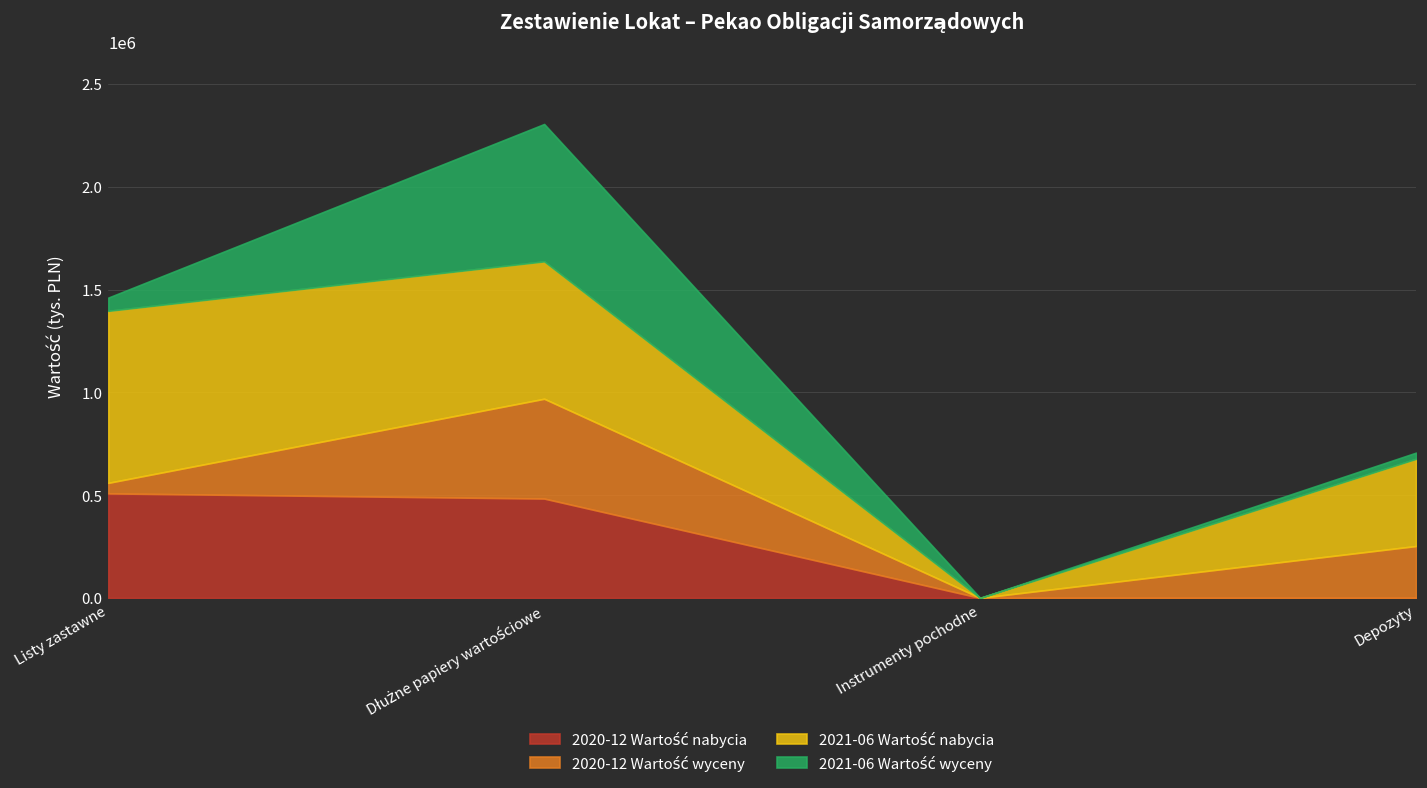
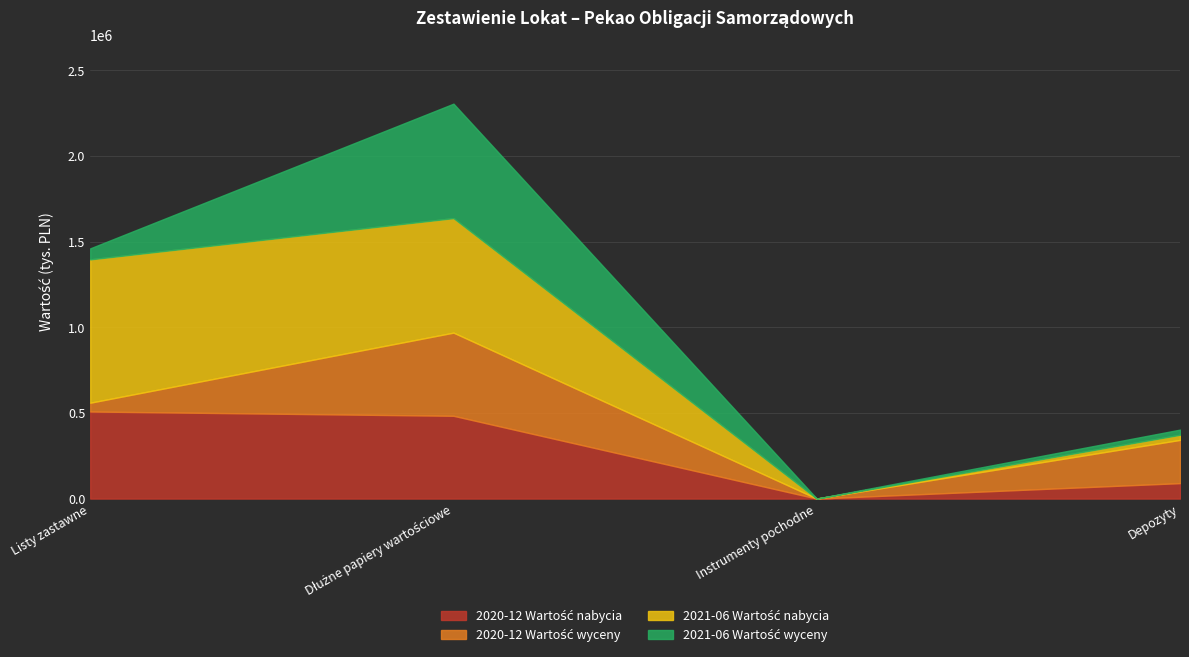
2020-12 Wartość nabycia, Depozyty: 0 -> 90000
2021-06 Wartość nabycia, Depozyty: 420000 -> 30000
